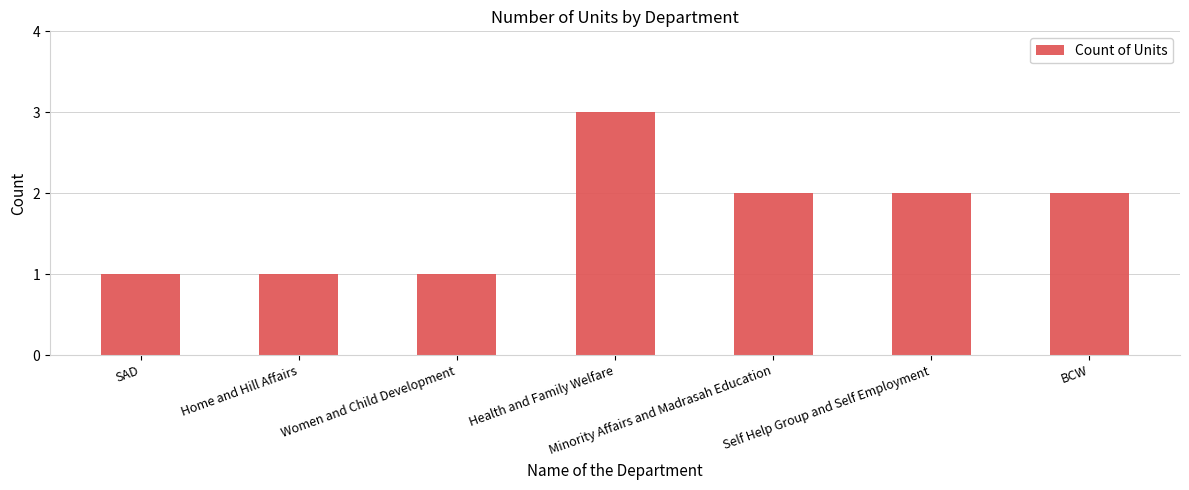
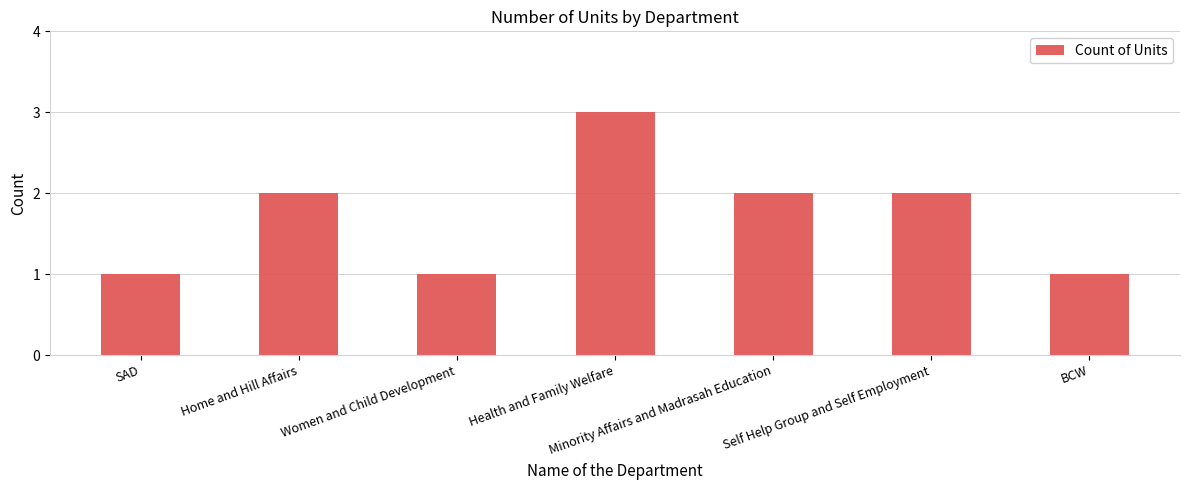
Home and Hill Affairs: 1 -> 2
BCW: 2 -> 1
